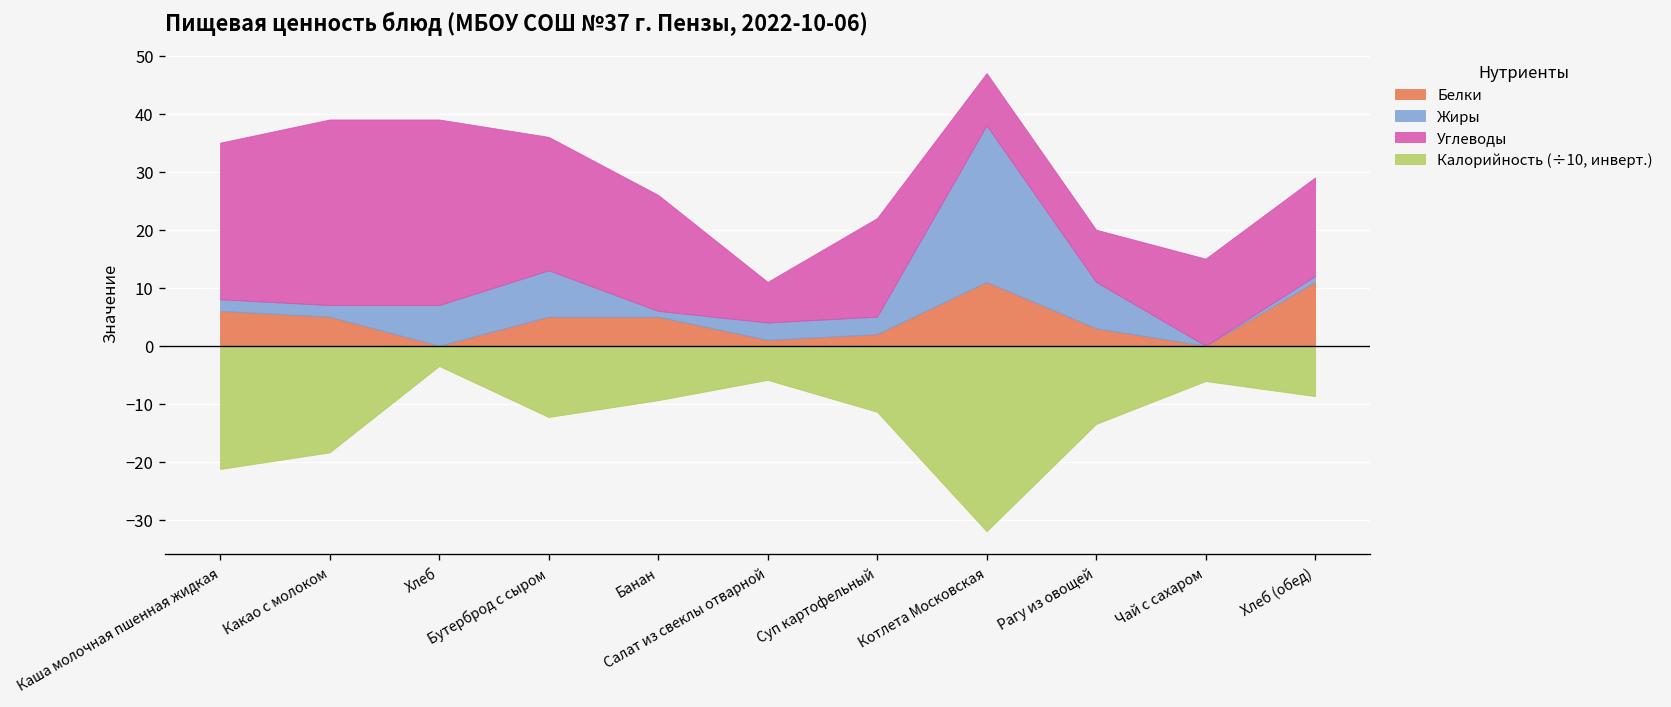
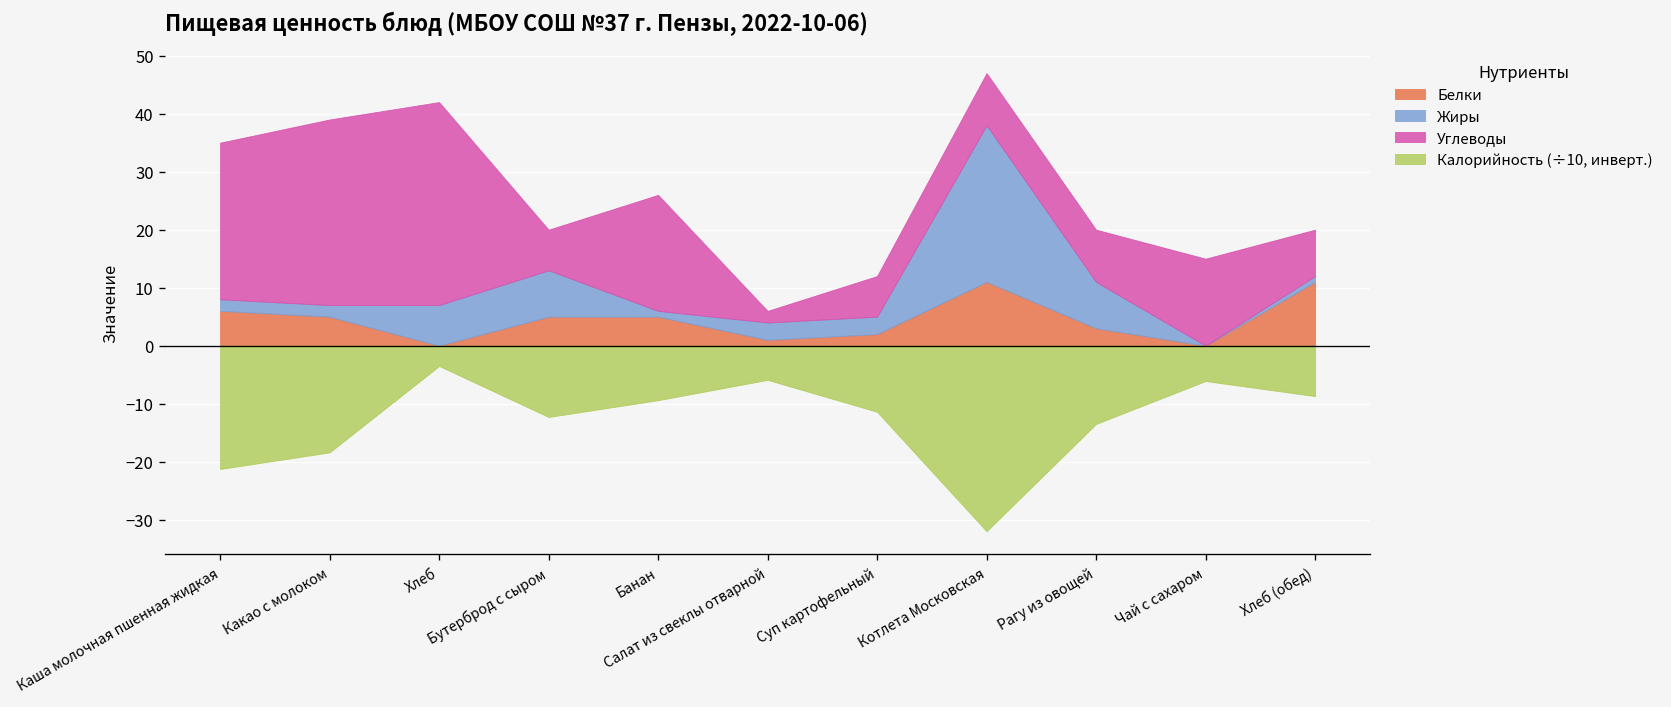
Углеводы, Хлеб: 32 -> 35
Углеводы, Бутерброд с сыром: 23 -> 7
Углеводы, Салат из свеклы отварной: 7 -> 2
Углеводы, Суп картофельный: 17 -> 7
Углеводы, Хлеб (обед): 17 -> 8
